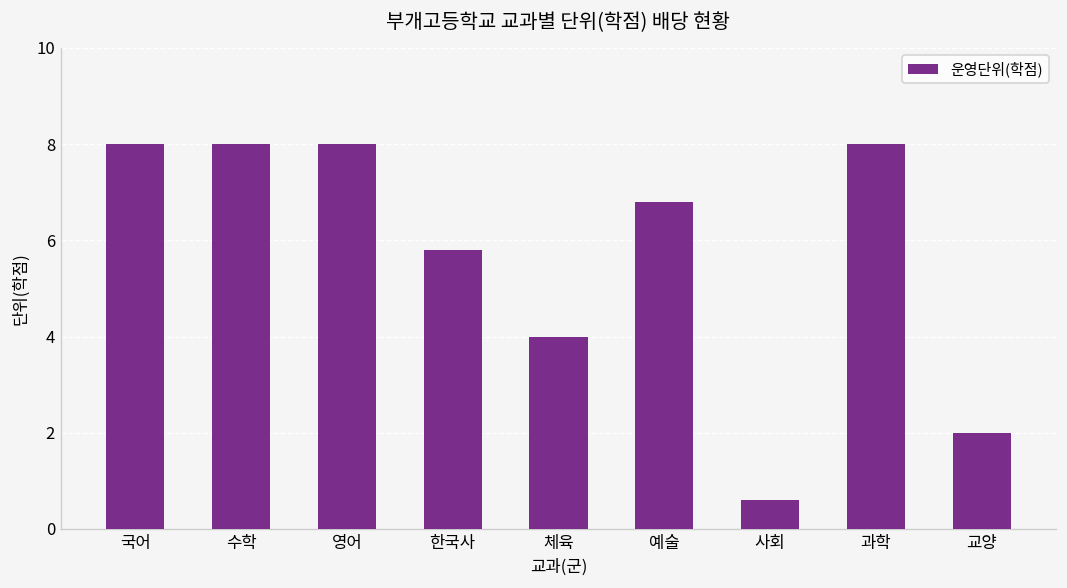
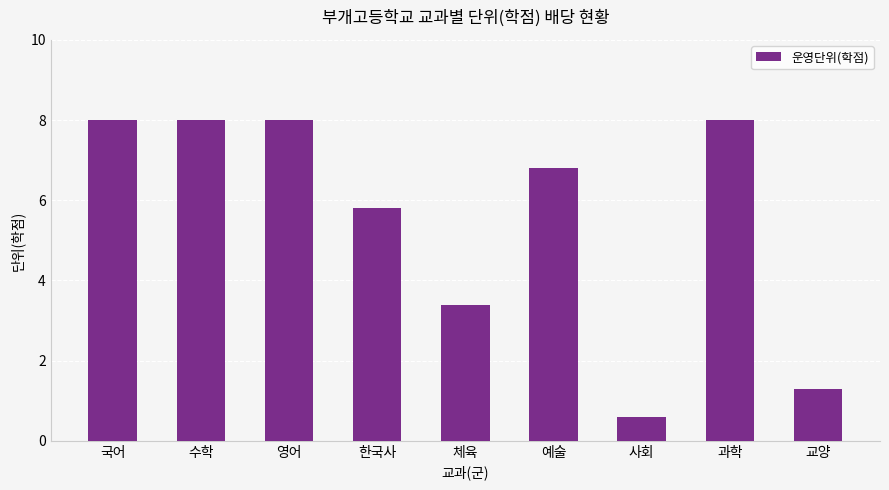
체육: 4.0 -> 3.4
교양: 2.0 -> 1.3
